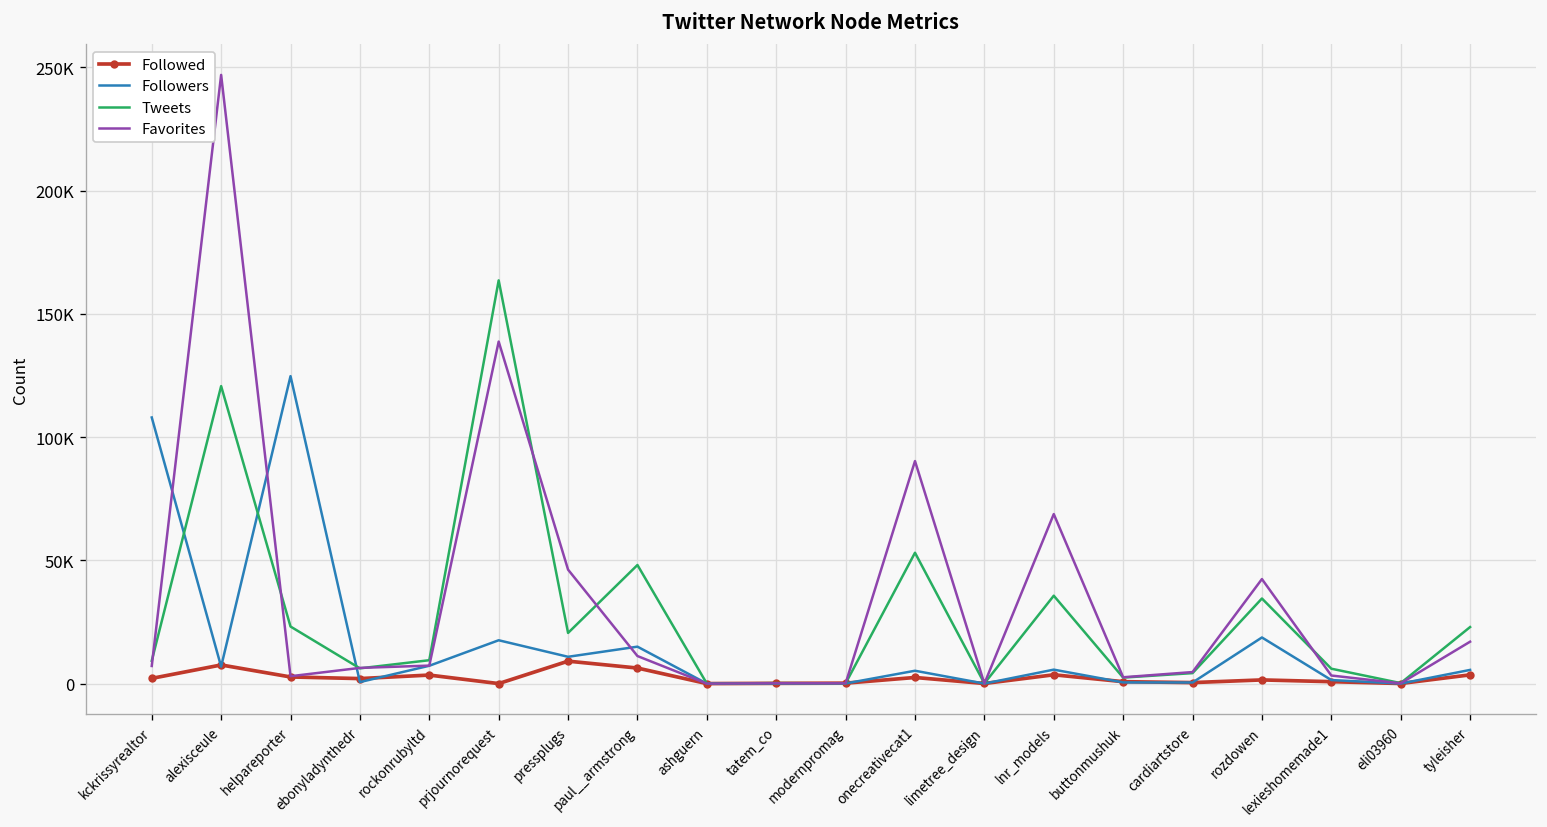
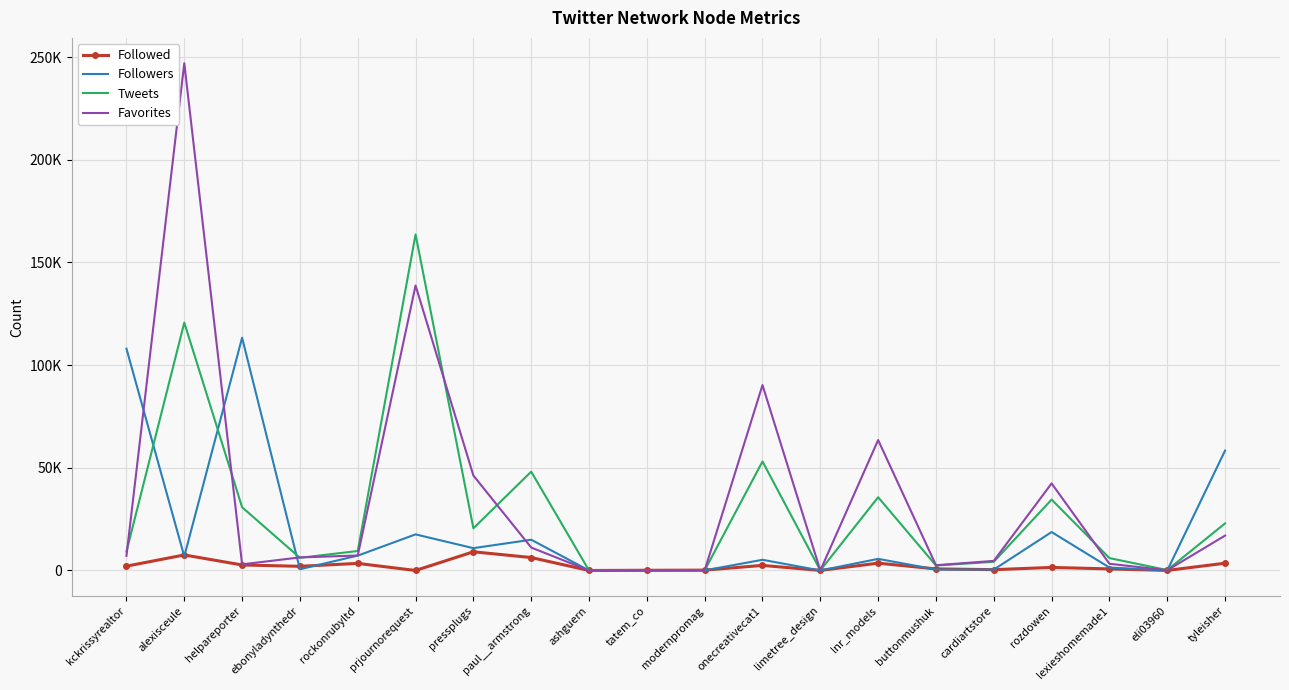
Followers, helpareporter: 125000 -> 113000
Tweets, helpareporter: 23000 -> 31000
Favorites, lnr_models: 69000 -> 64000
Followers, tyleisher: 6000 -> 58000
